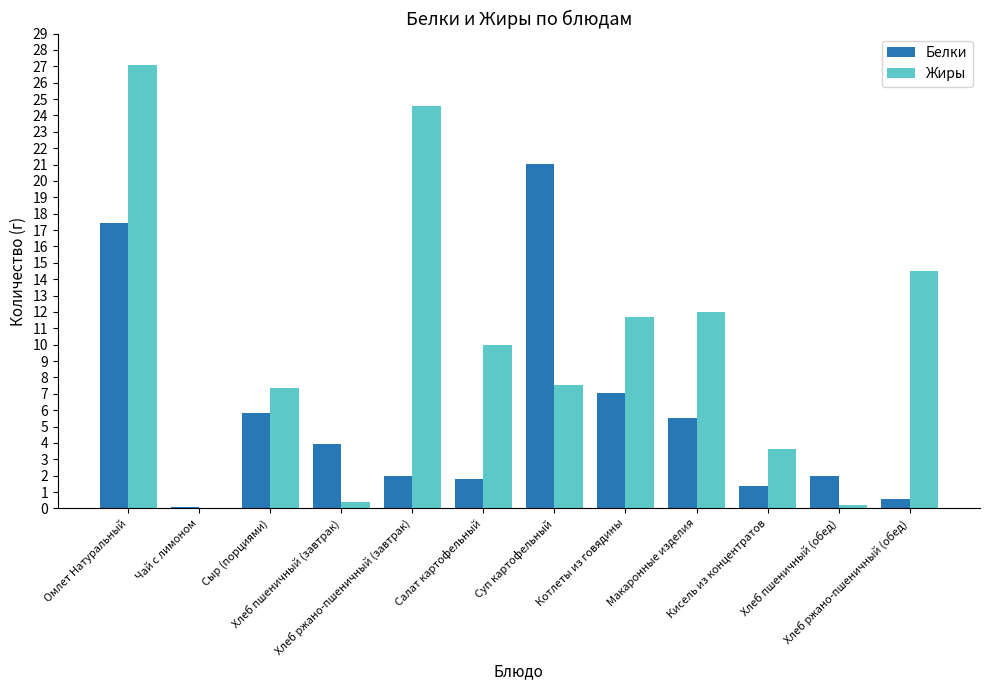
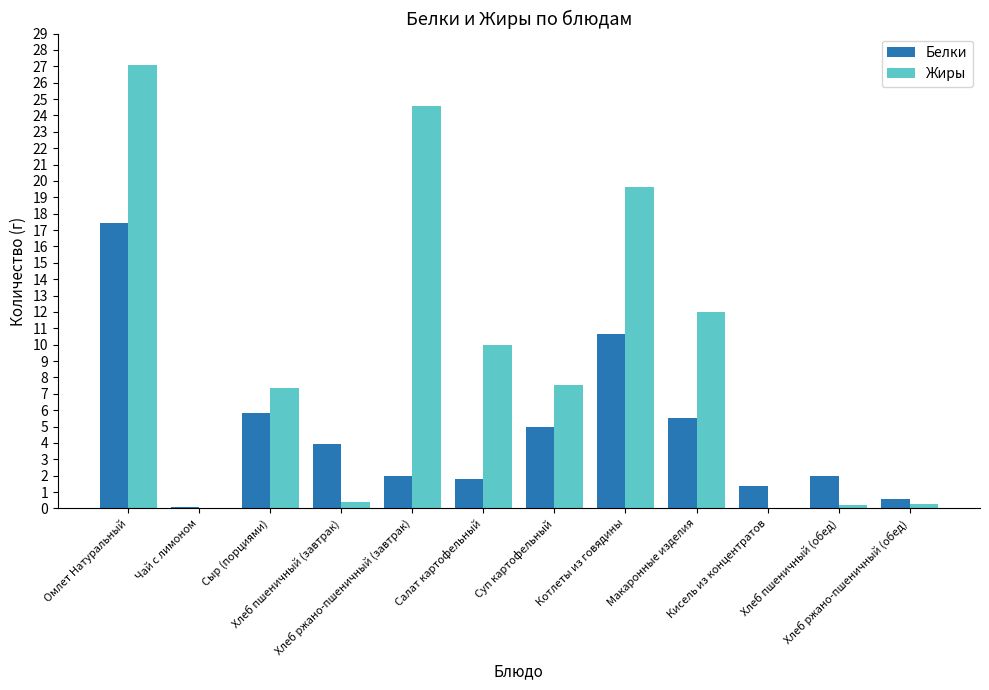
Белки, Суп картофельный: 21.0 -> 5.0
Белки, Котлеты из говядины: 7.1 -> 10.7
Жиры, Котлеты из говядины: 11.7 -> 19.6
Жиры, Кисель из концентратов: 3.6 -> 0.0
Жиры, Хлеб ржано-пшеничный (обед): 14.5 -> 0.3
